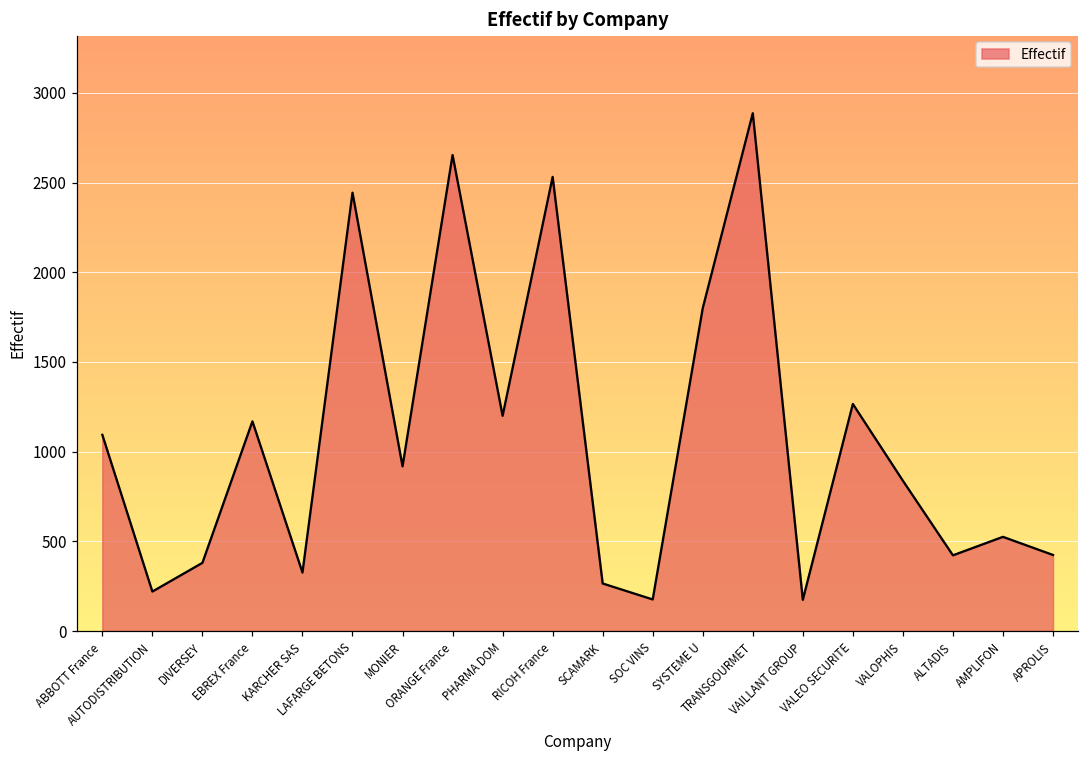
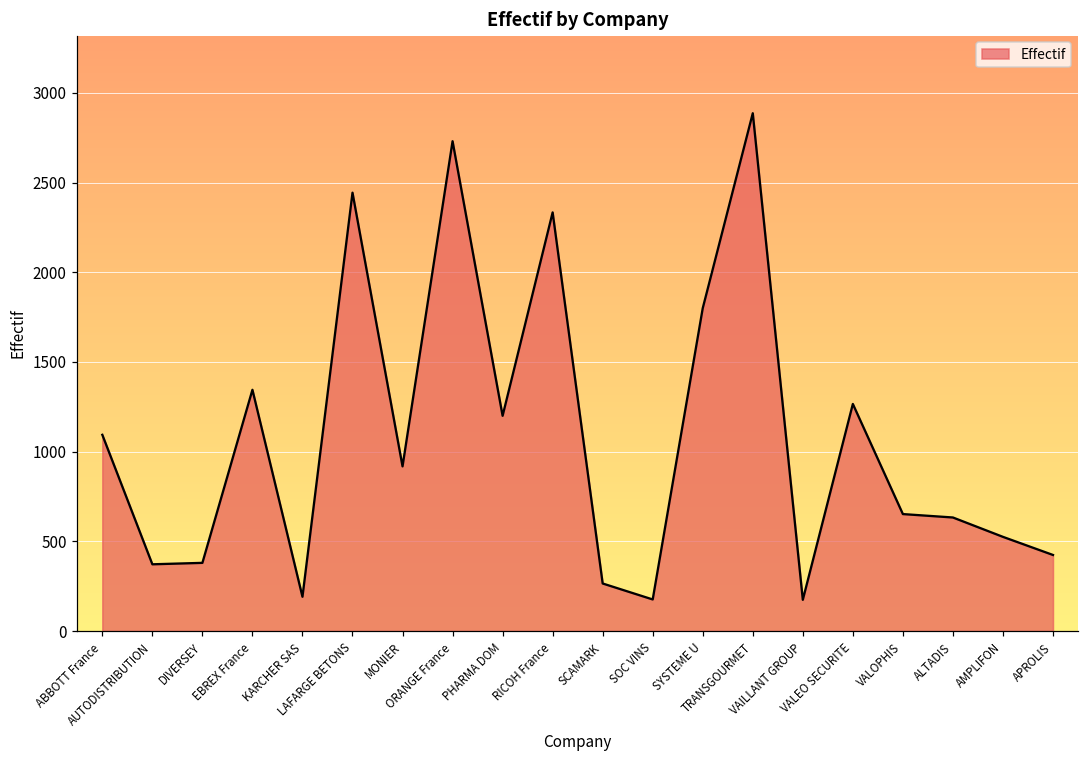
AUTODISTRIBUTION: 220 -> 370
EBREX France: 1170 -> 1350
KARCHER SAS: 330 -> 190
ORANGE France: 2650 -> 2730
RICOH France: 2530 -> 2330
VALOPHIS: 840 -> 650
ALTADIS: 420 -> 630
